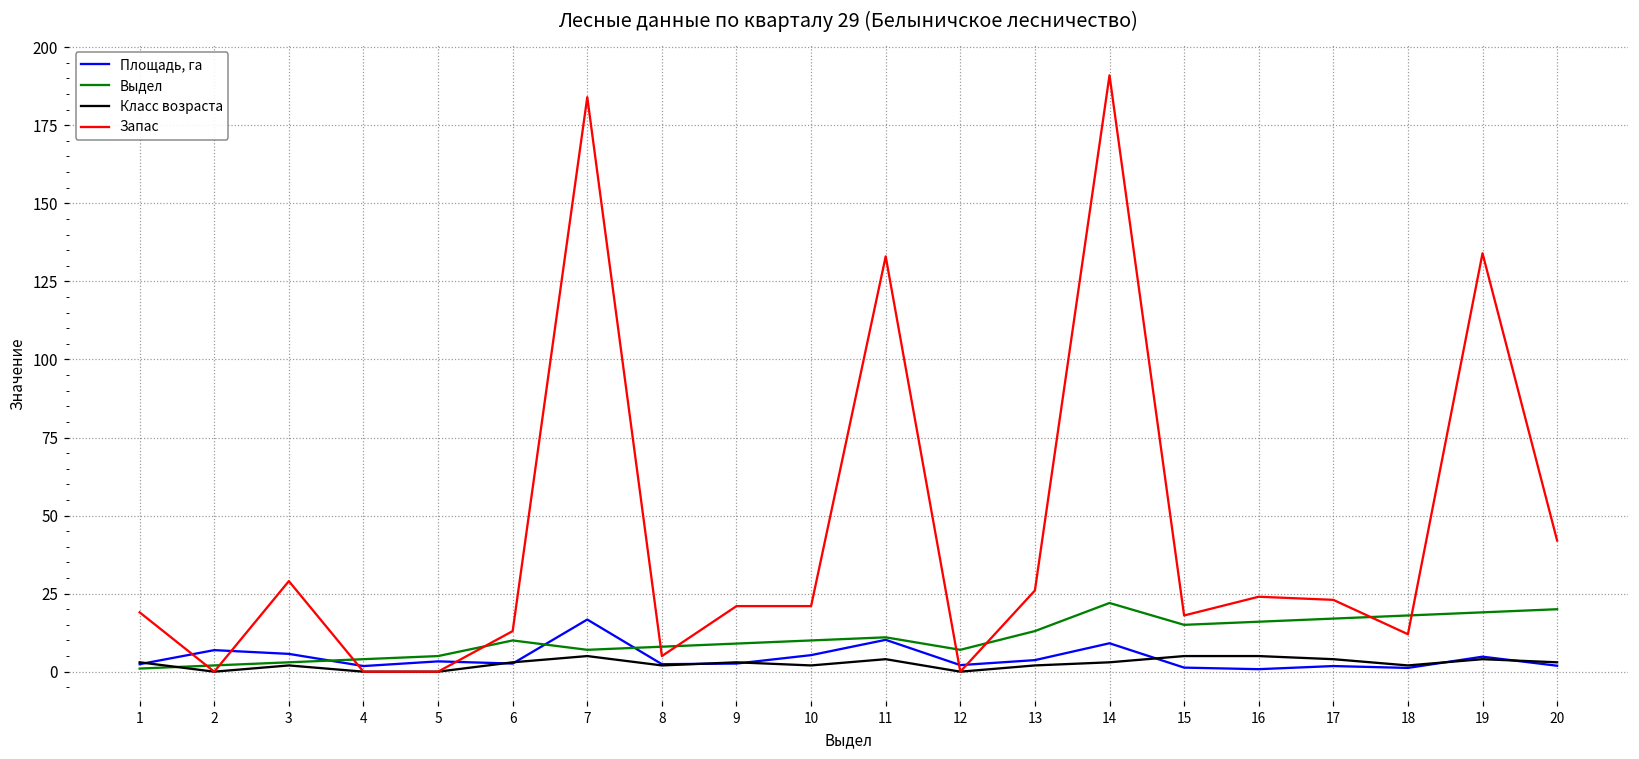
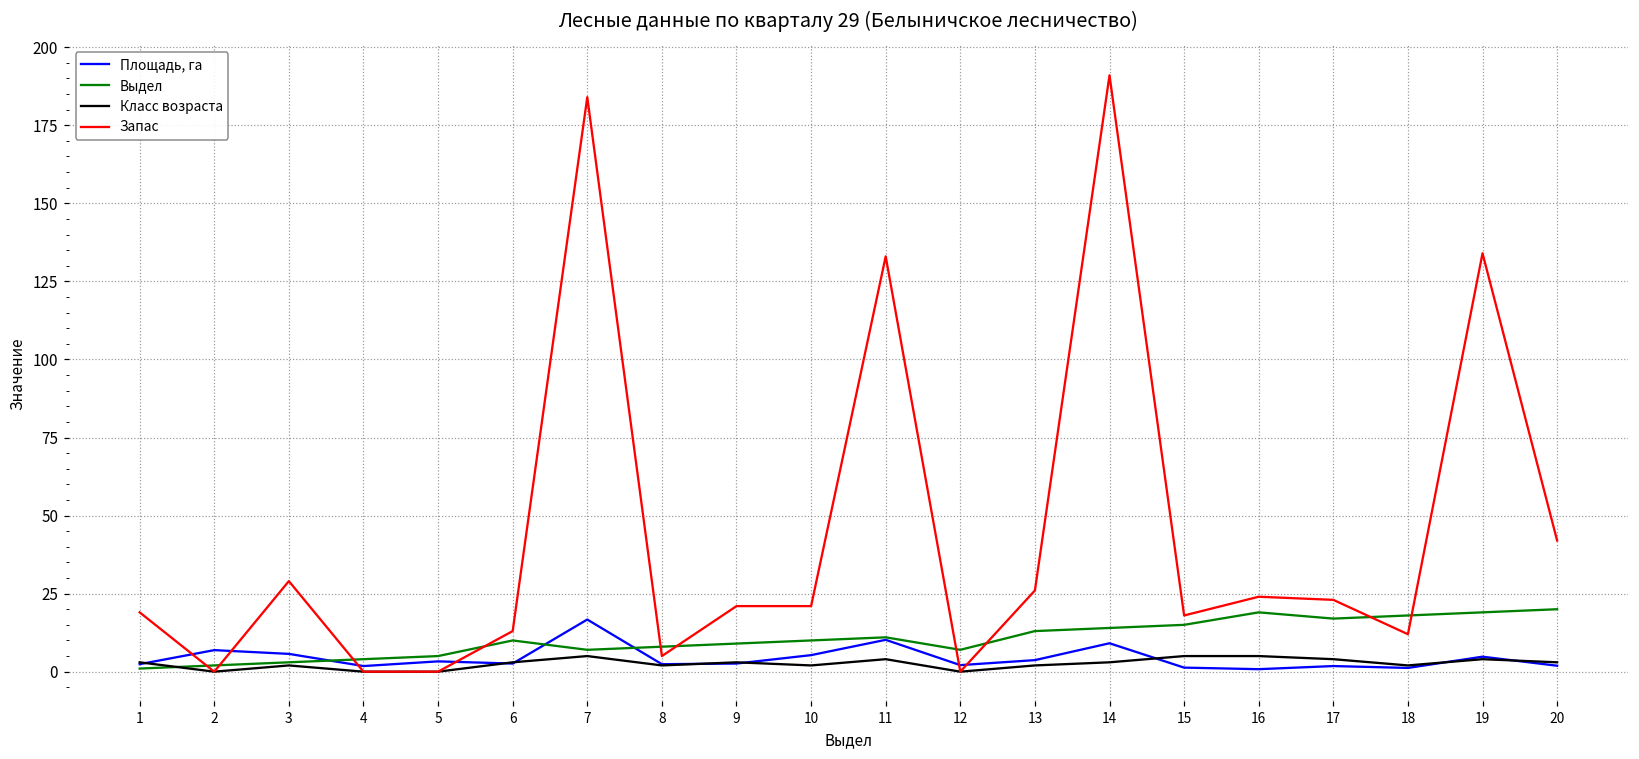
Выдел, 14: 22 -> 14
Выдел, 16: 16 -> 19
